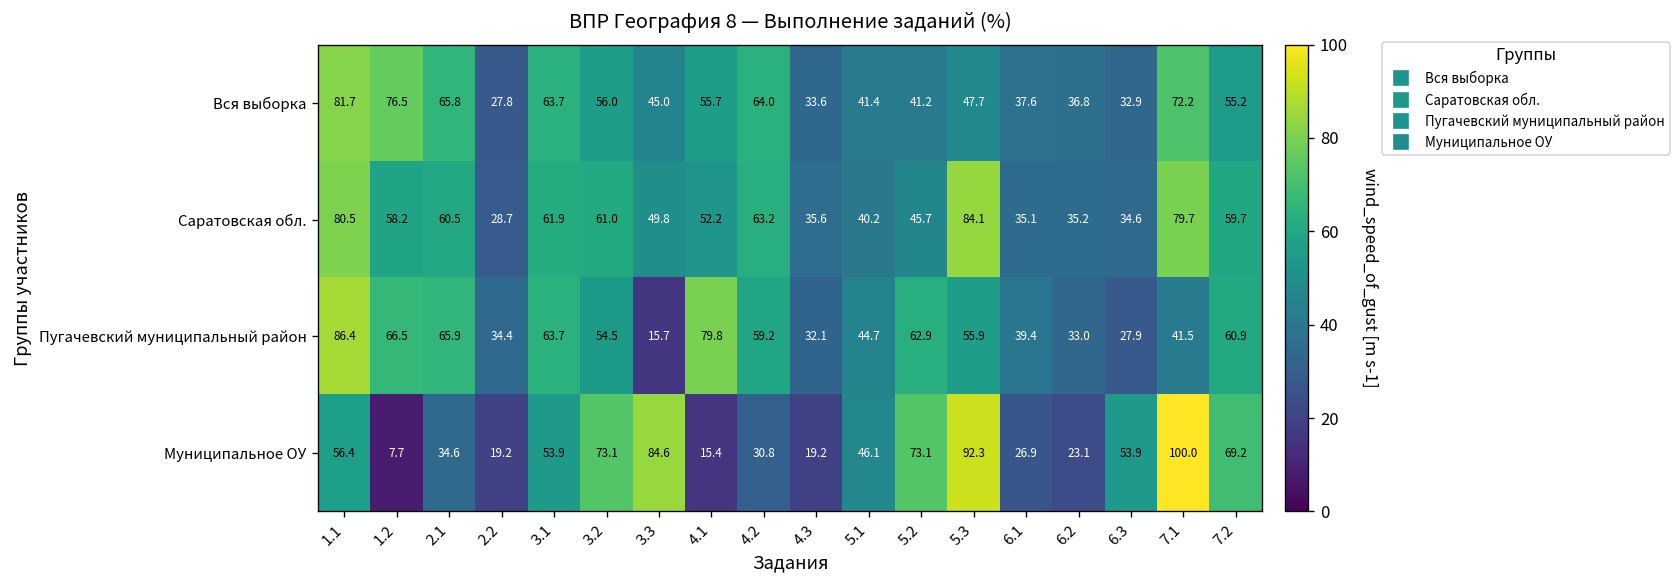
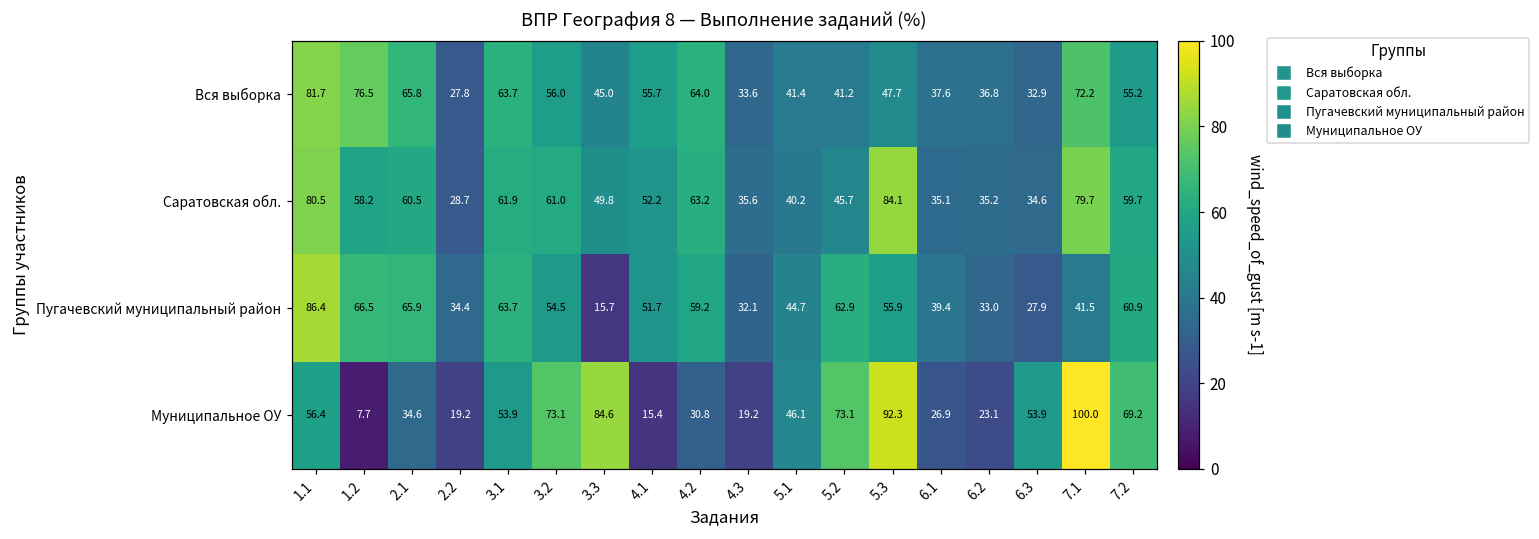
Пугачевский муниципальный район, 4.1: 79.8 -> 51.7
